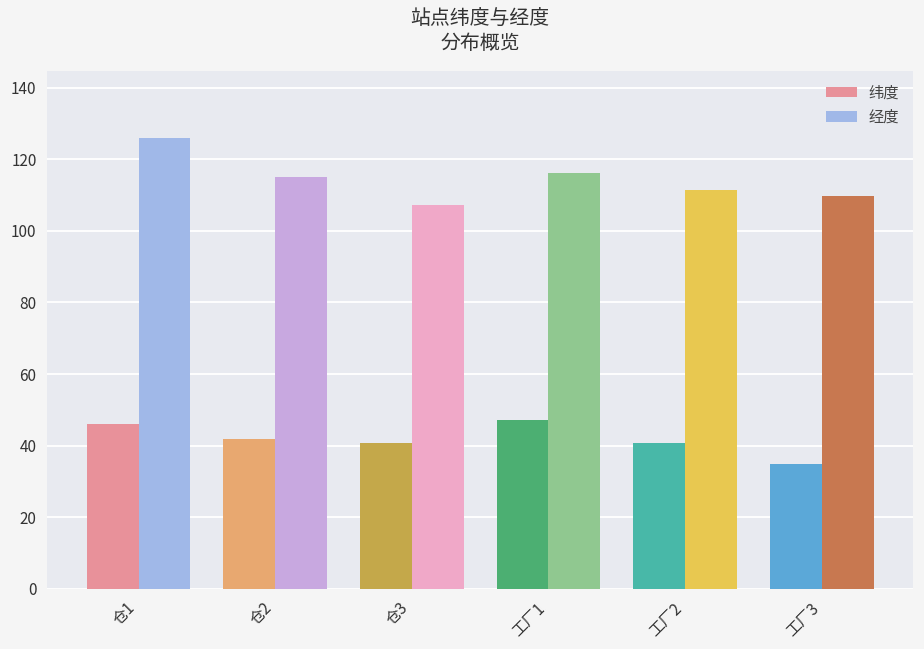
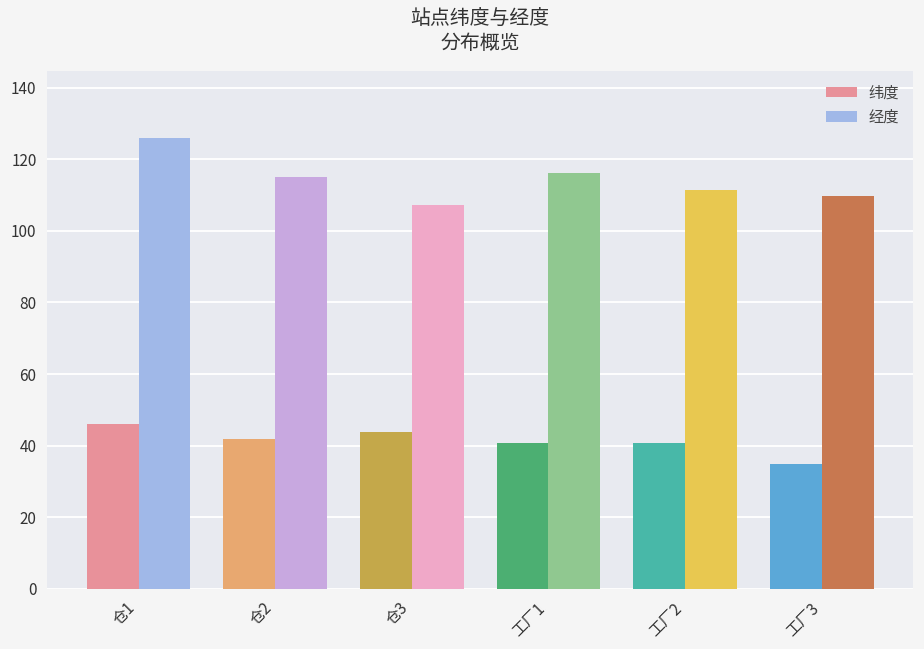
纬度, 仓3: 41 -> 44
纬度, 工厂1: 47 -> 41
